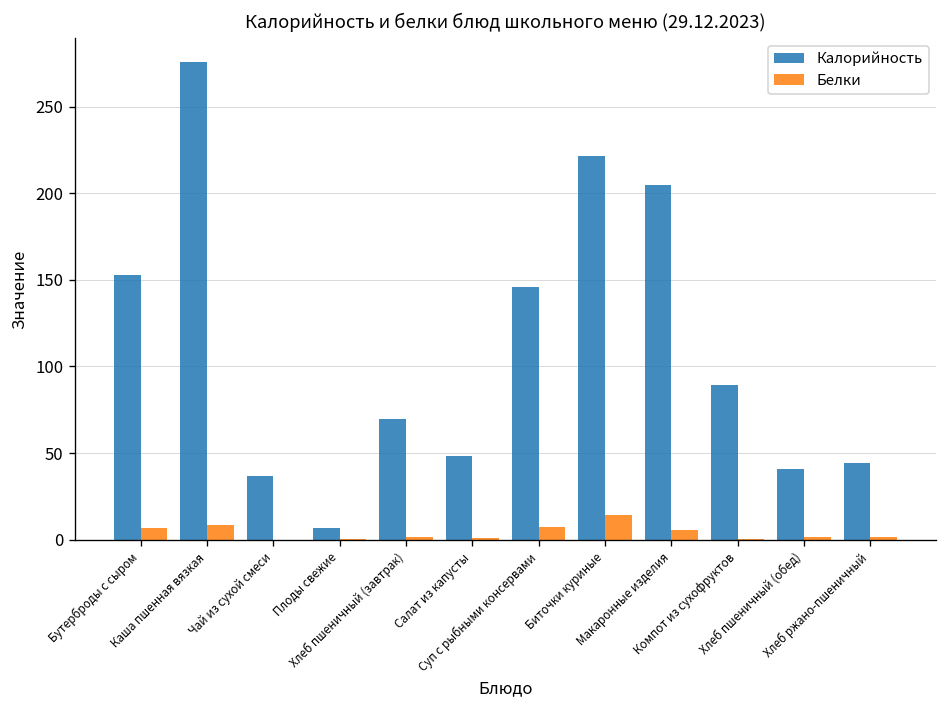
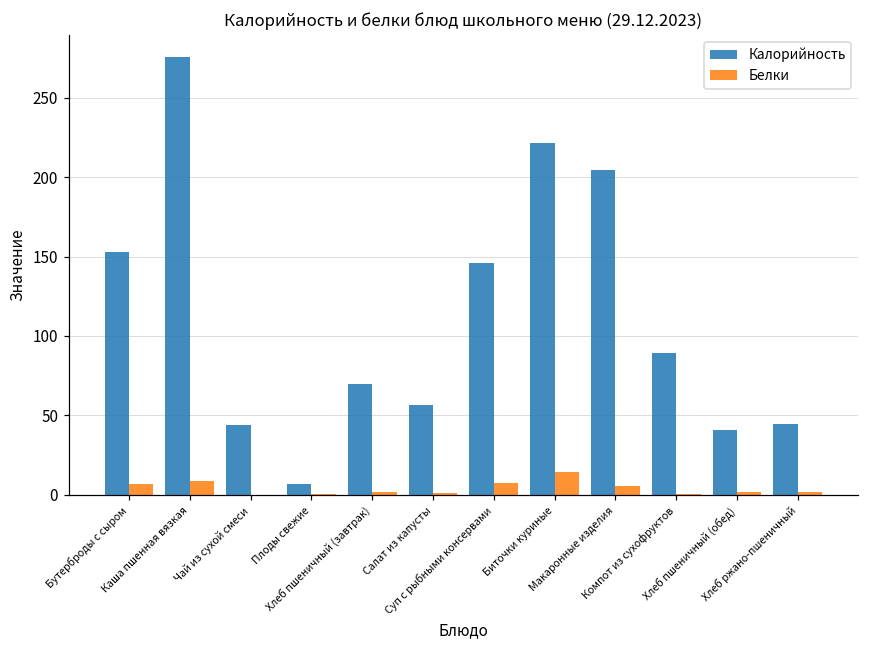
Калорийность, Чай из сухой смеси: 37 -> 44
Калорийность, Салат из капусты: 48 -> 57
